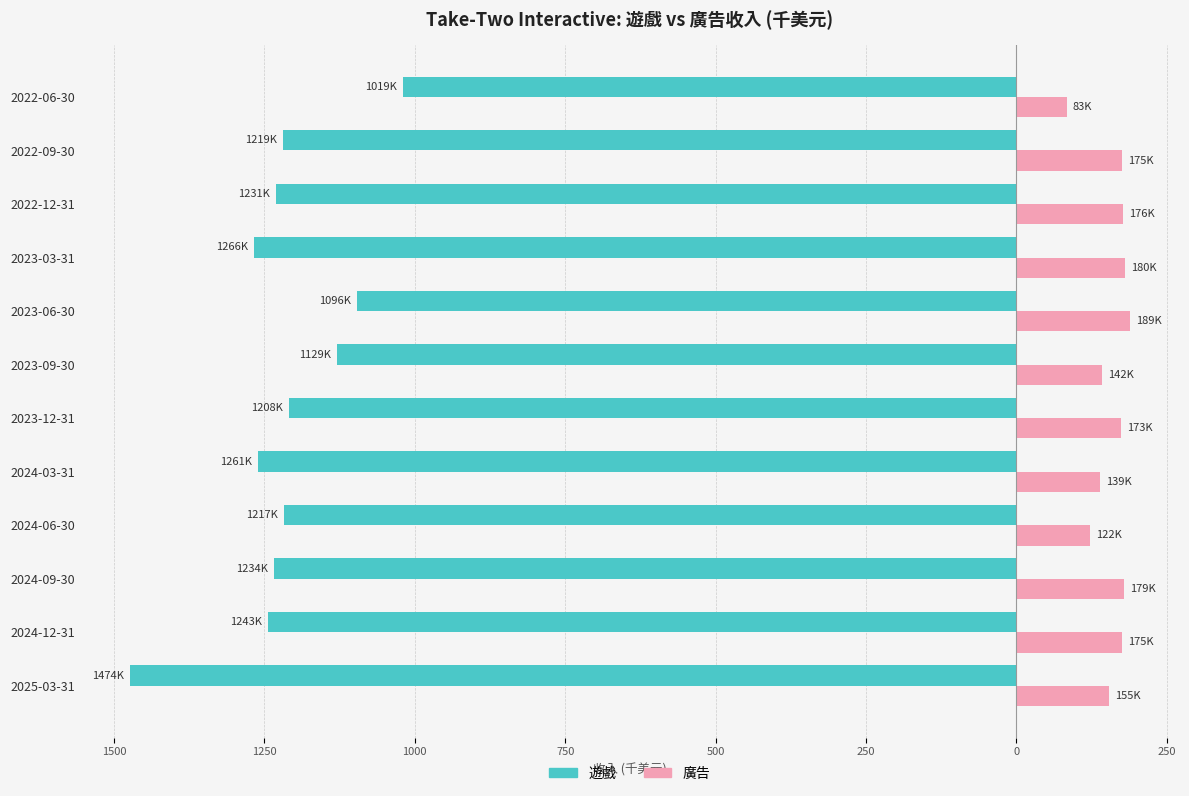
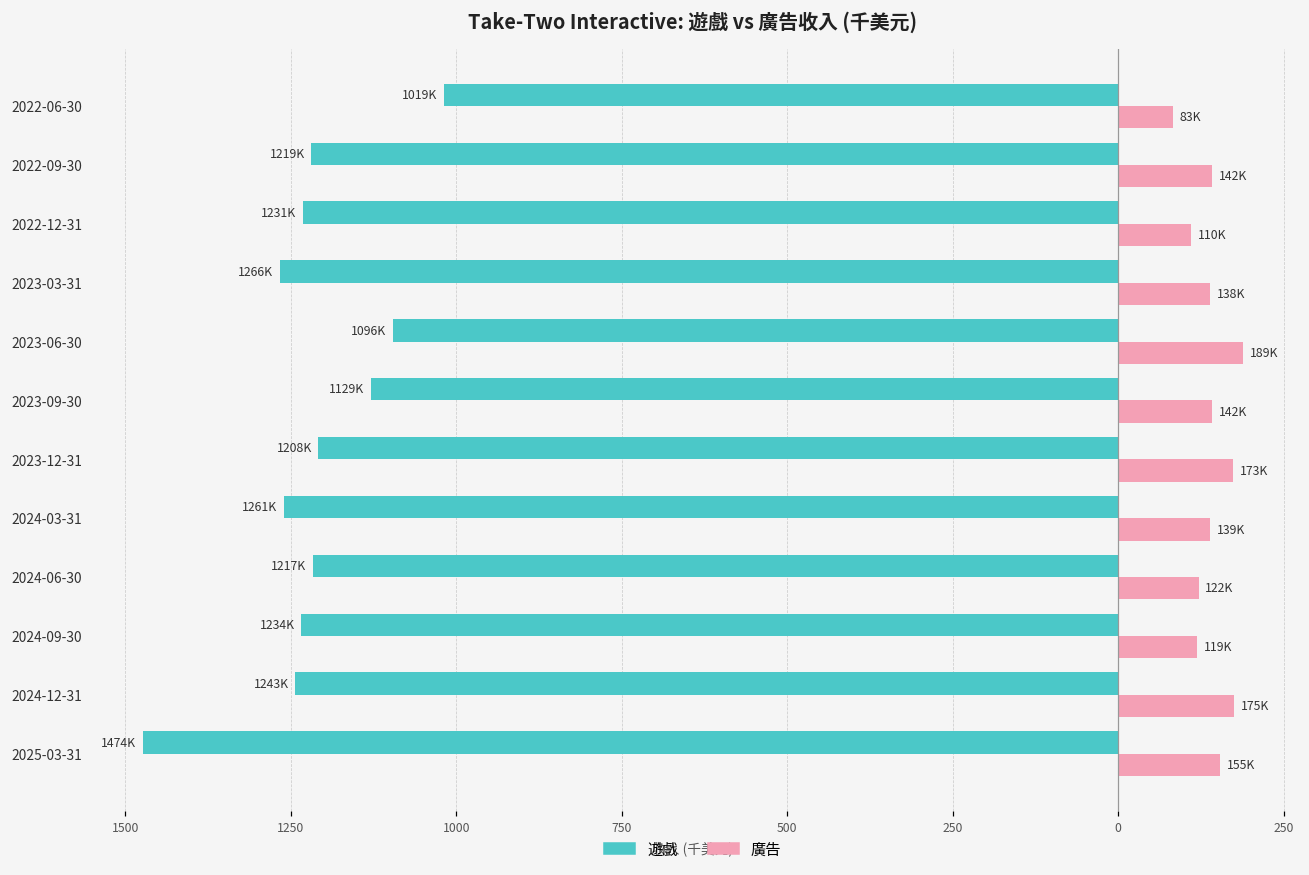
廣告, 2022-09-30: 175K -> 142K
廣告, 2022-12-31: 176K -> 110K
廣告, 2023-03-31: 180K -> 138K
廣告, 2024-09-30: 179K -> 119K
